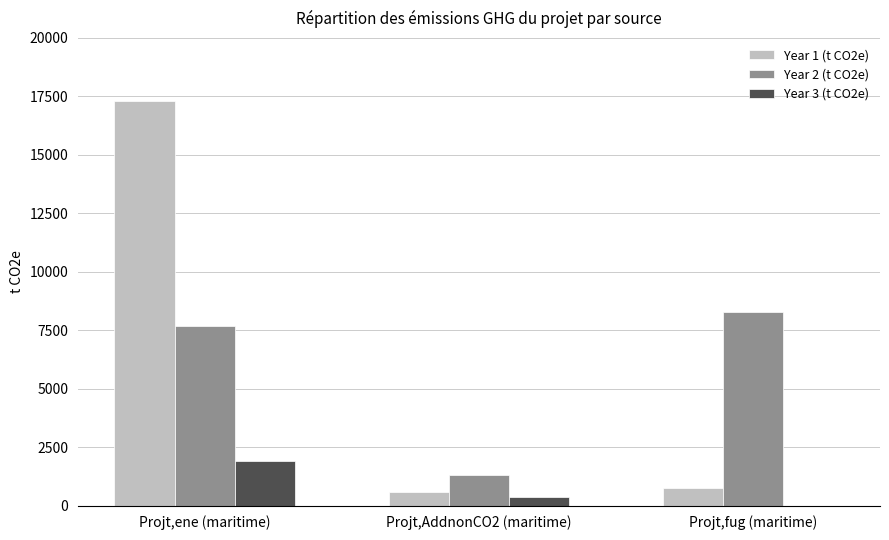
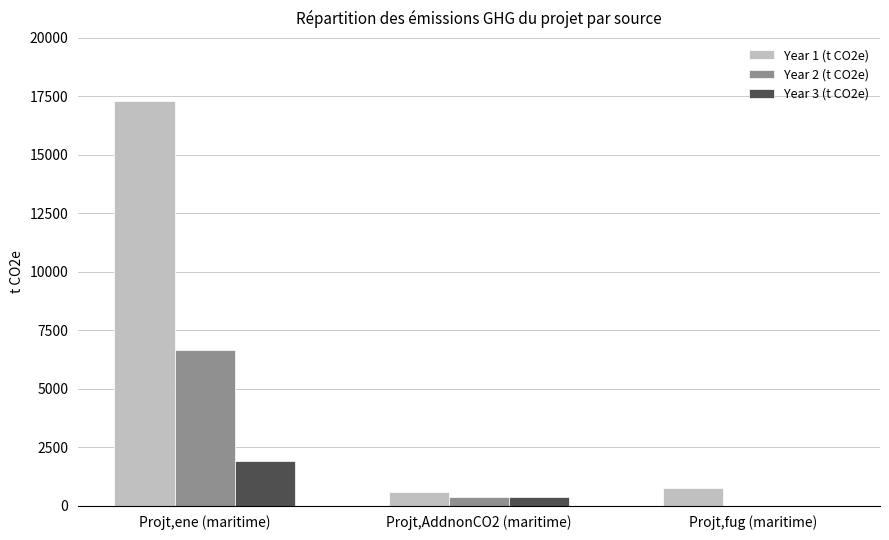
Year 2 (t CO2e), Projt,ene (maritime): 7700 -> 6700
Year 2 (t CO2e), Projt,AddnonCO2 (maritime): 1300 -> 400
Year 2 (t CO2e), Projt,fug (maritime): 8300 -> 0
